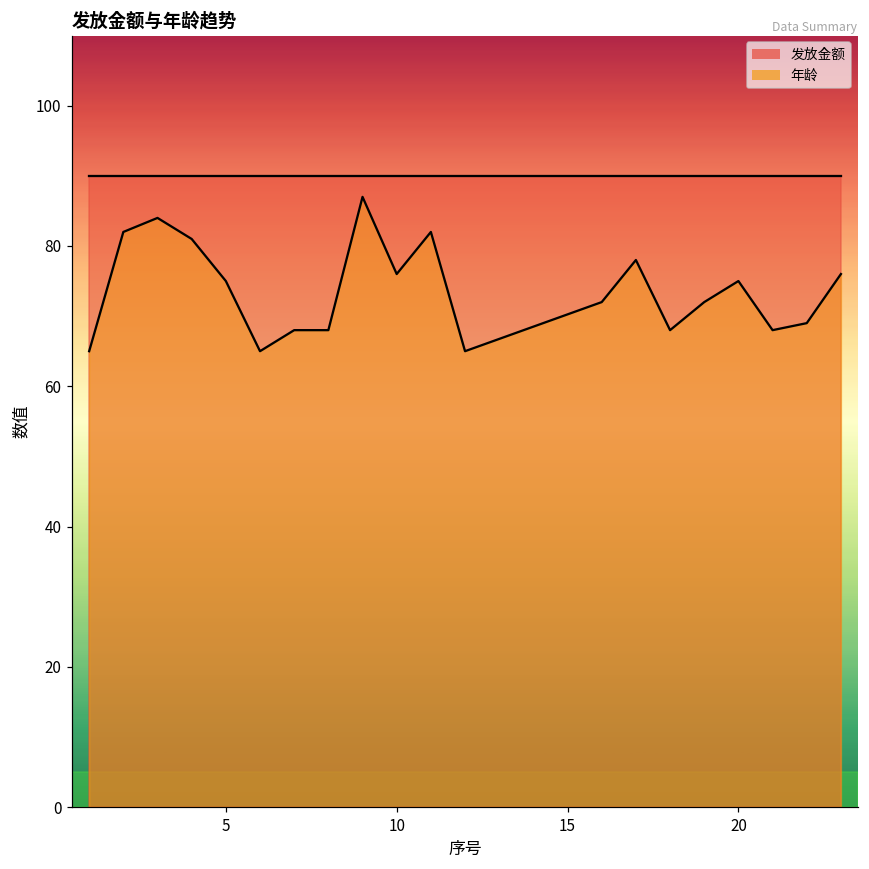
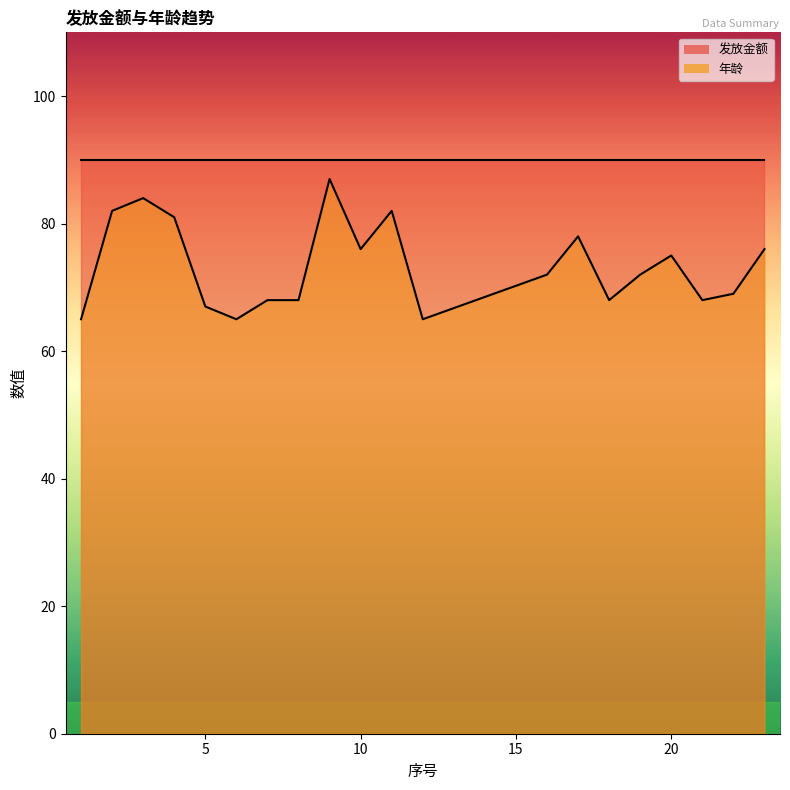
年龄, 5: 75 -> 67
